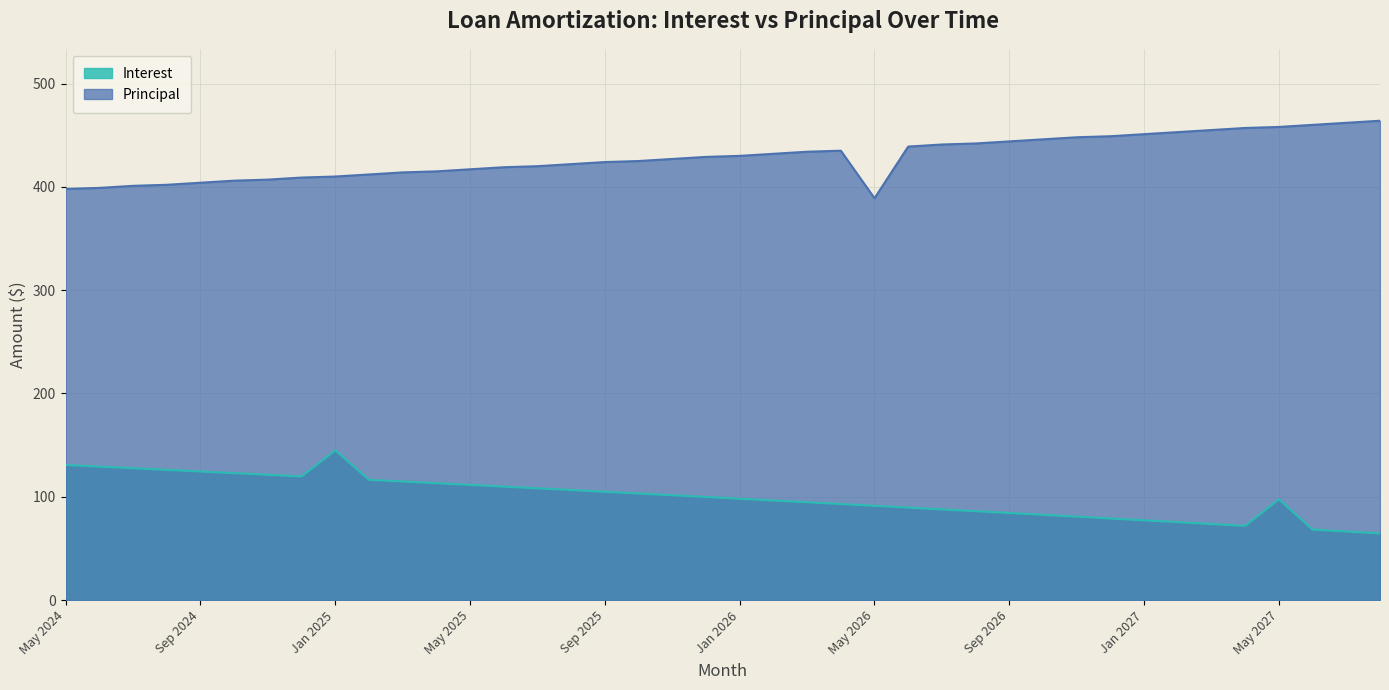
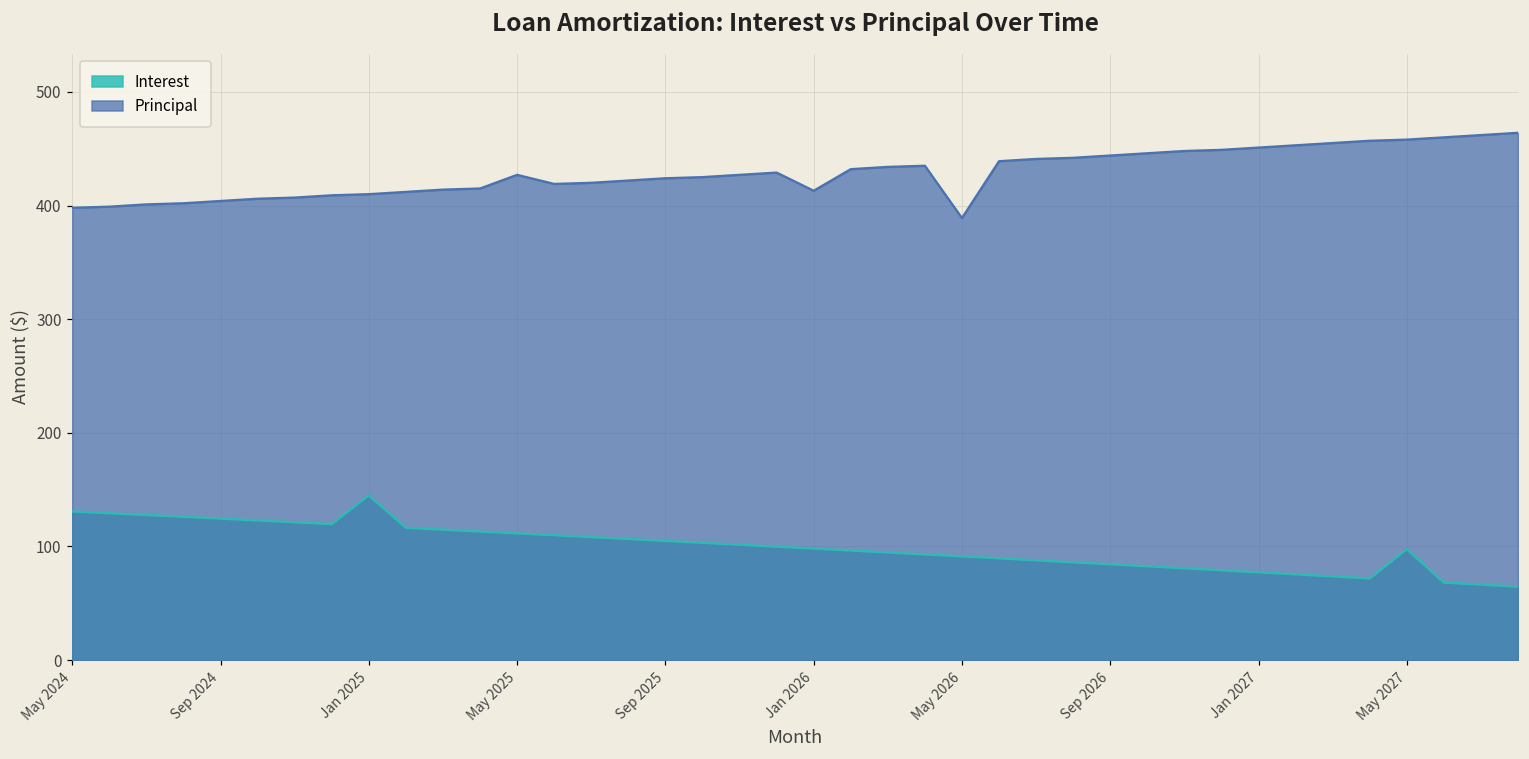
Principal, May 2025: 417 -> 427
Principal, Jan 2026: 430 -> 413
